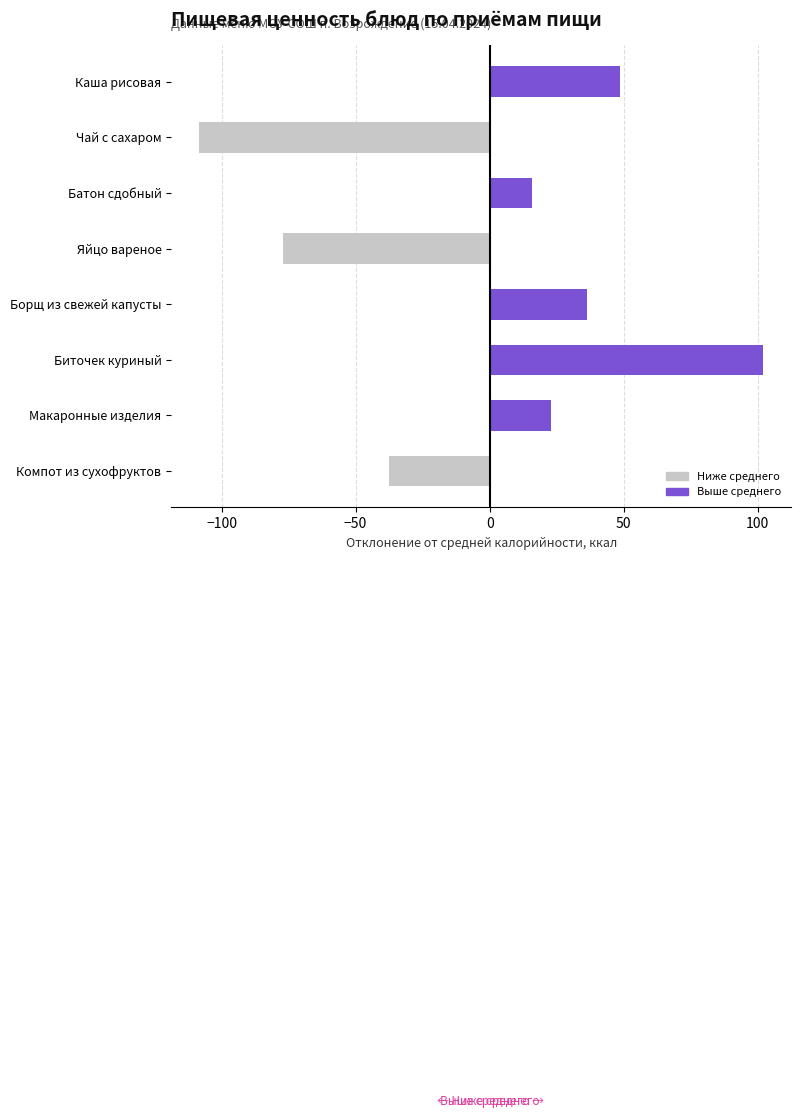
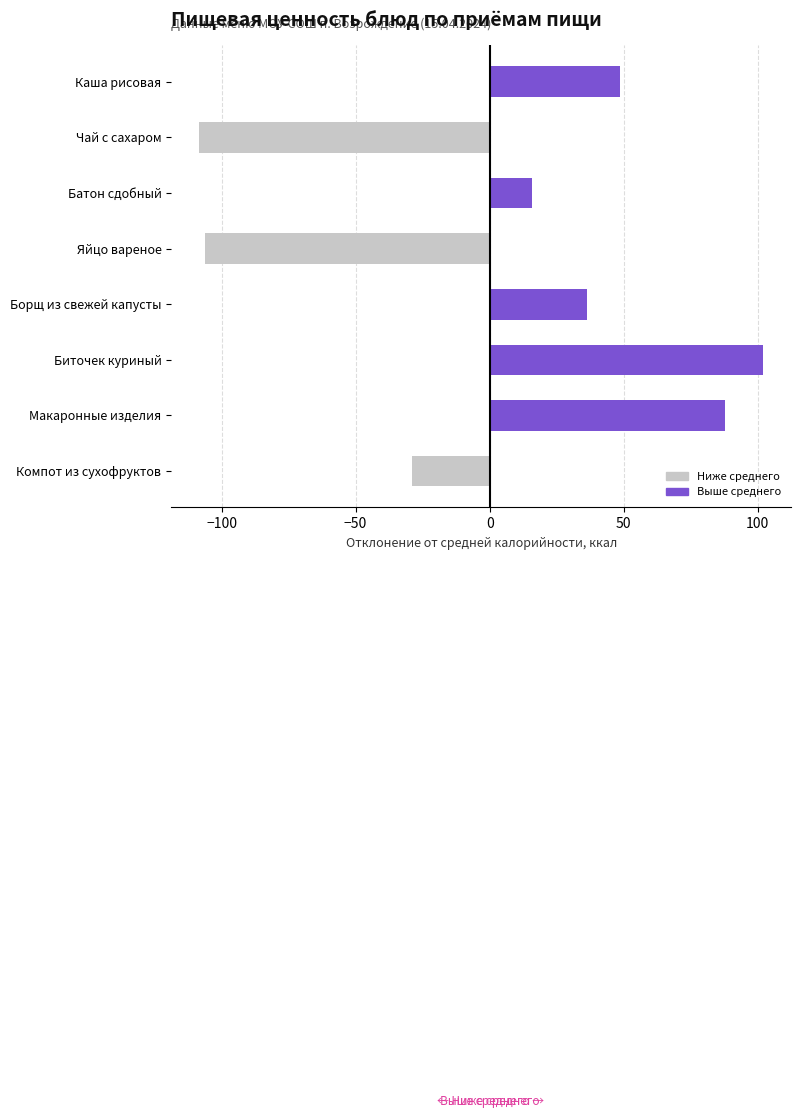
Яйцо вареное: -77 -> -106
Макаронные изделия: 23 -> 88
Компот из сухофруктов: -37 -> -29
